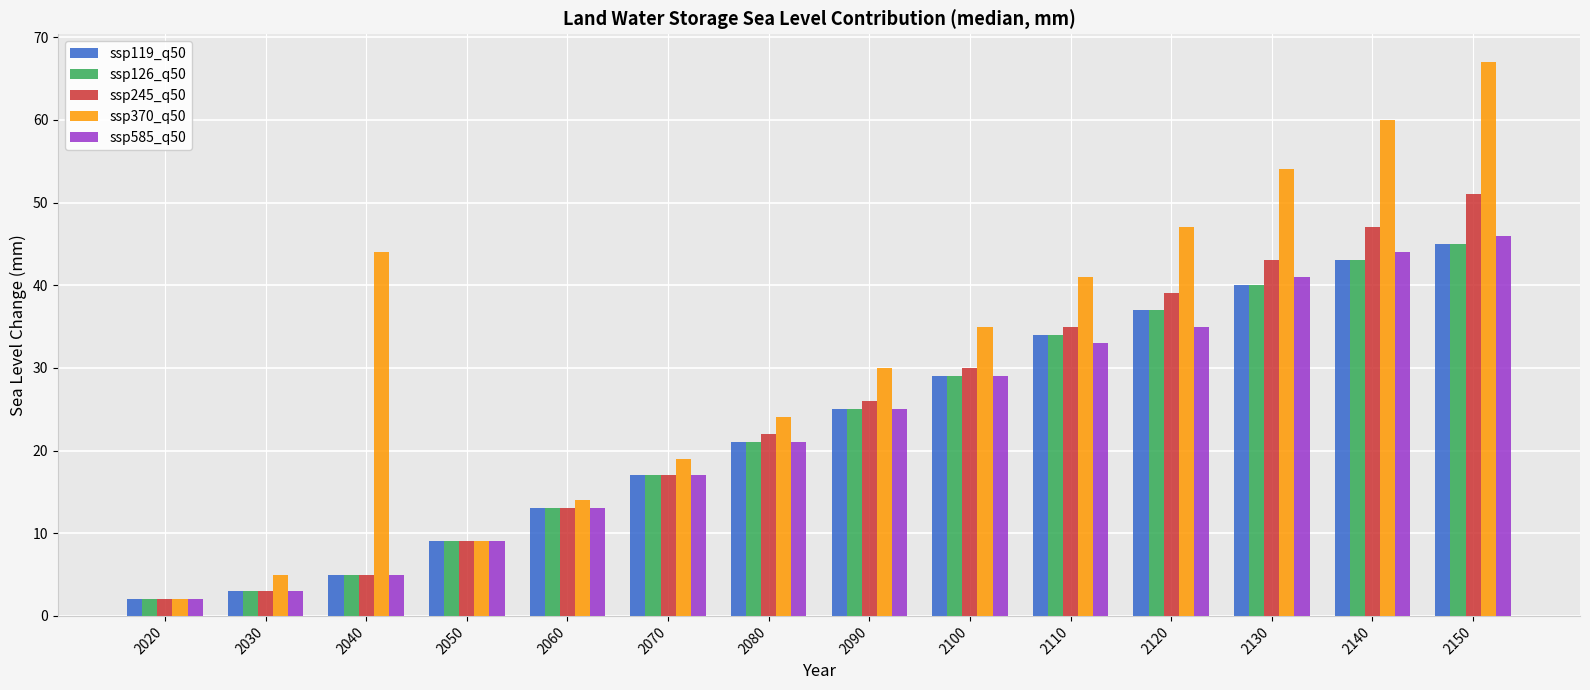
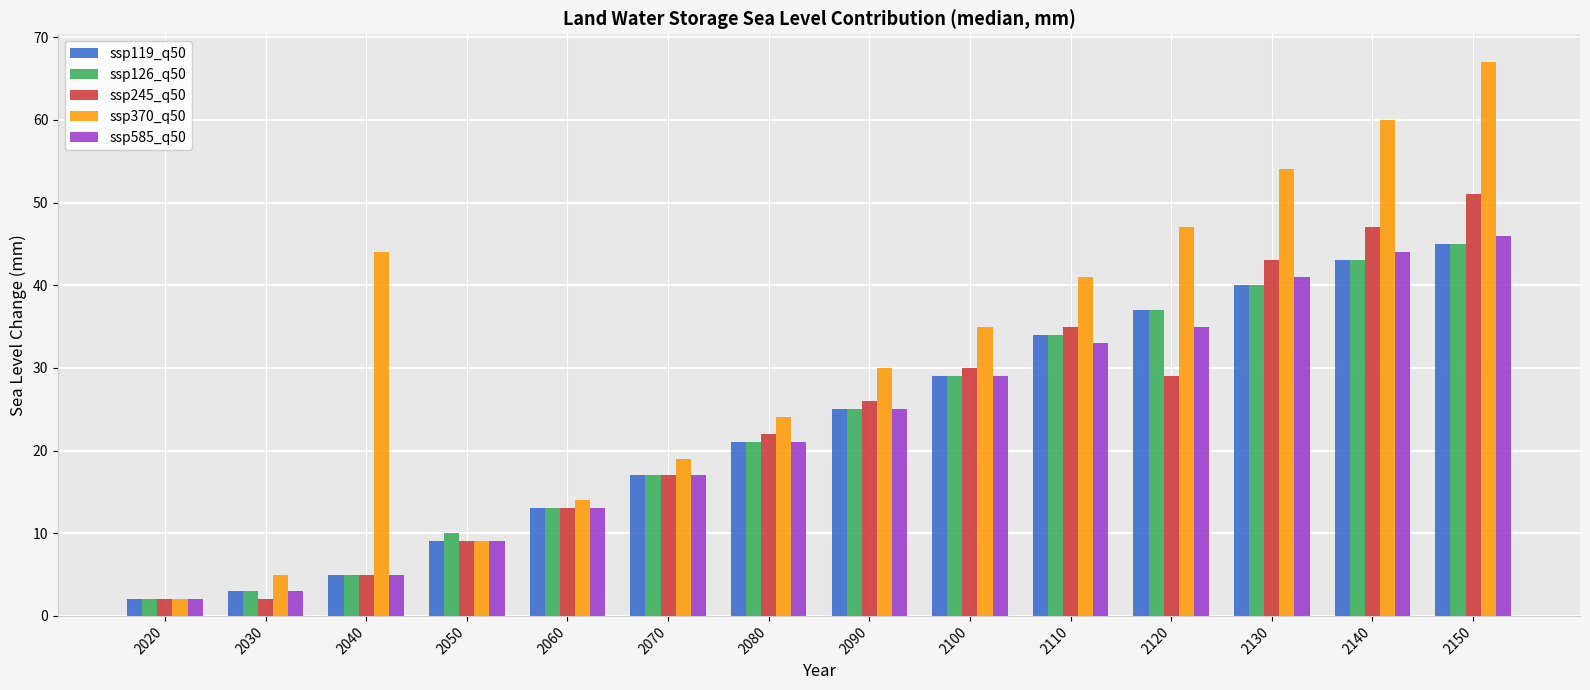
ssp245_q50, 2030: 3 -> 2
ssp126_q50, 2050: 9 -> 10
ssp245_q50, 2120: 39 -> 29
